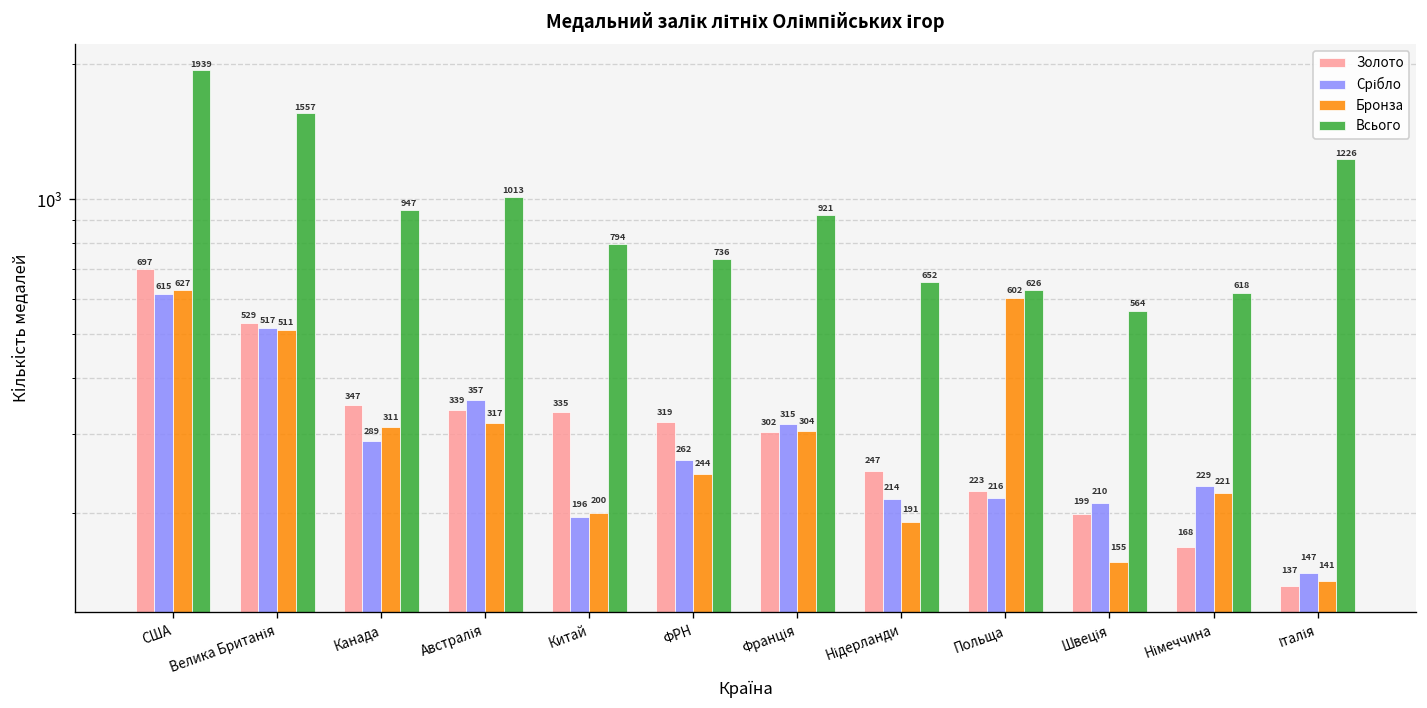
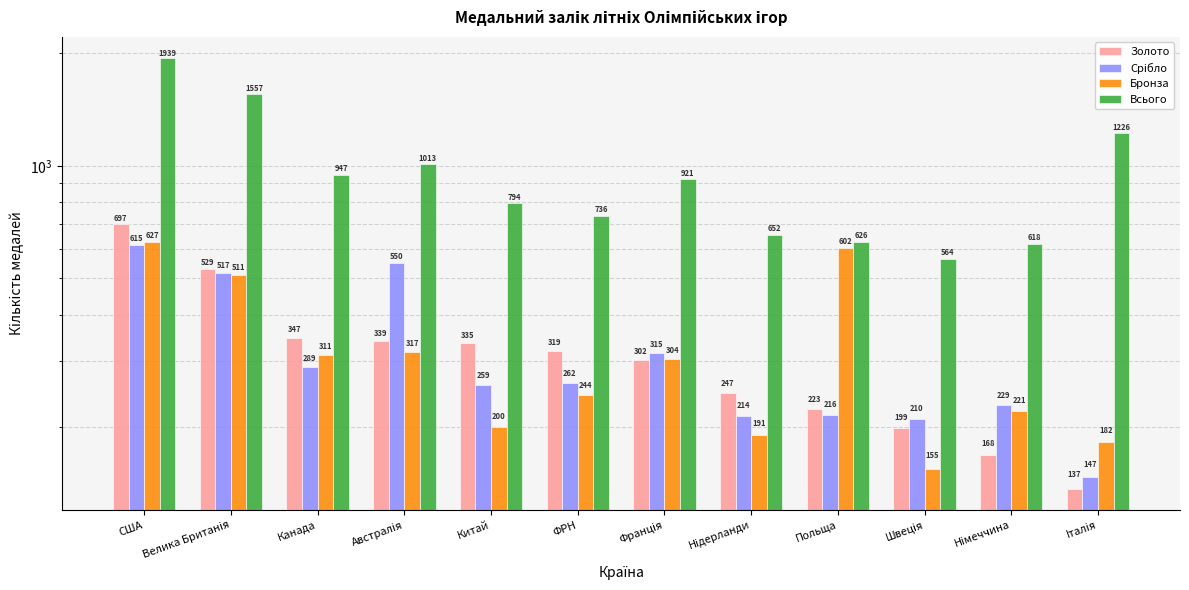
Срібло, Австралія: 357 -> 550
Срібло, Китай: 196 -> 259
Бронза, Італія: 141 -> 182
